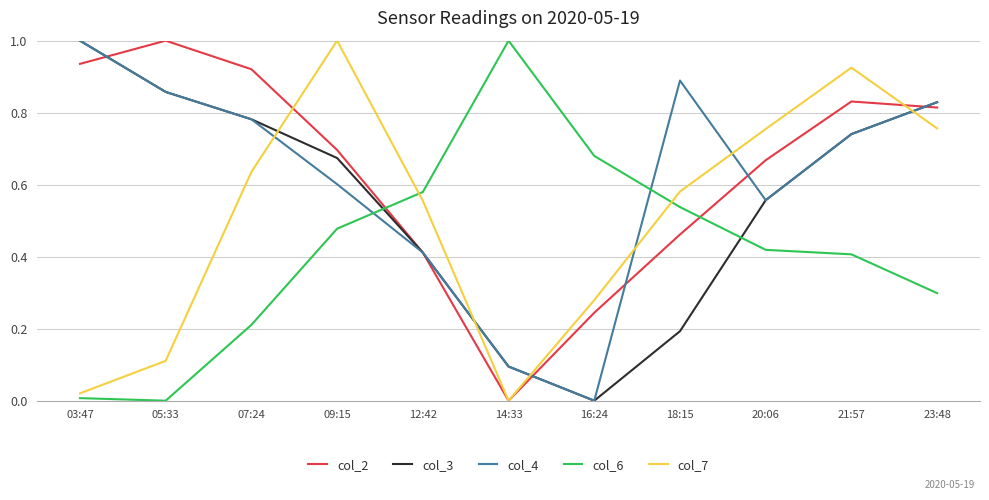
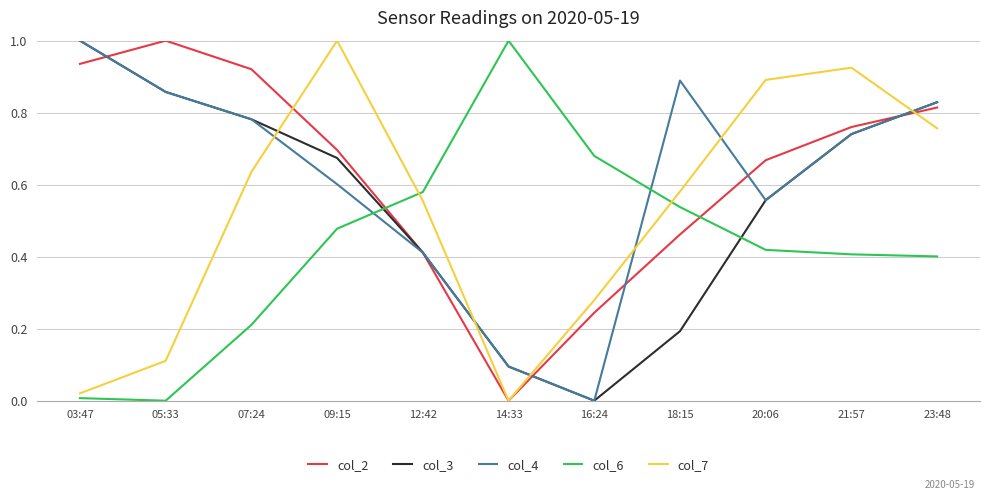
col_7, 20:06: 0.75 -> 0.89
col_2, 21:57: 0.83 -> 0.76
col_6, 23:48: 0.30 -> 0.40
